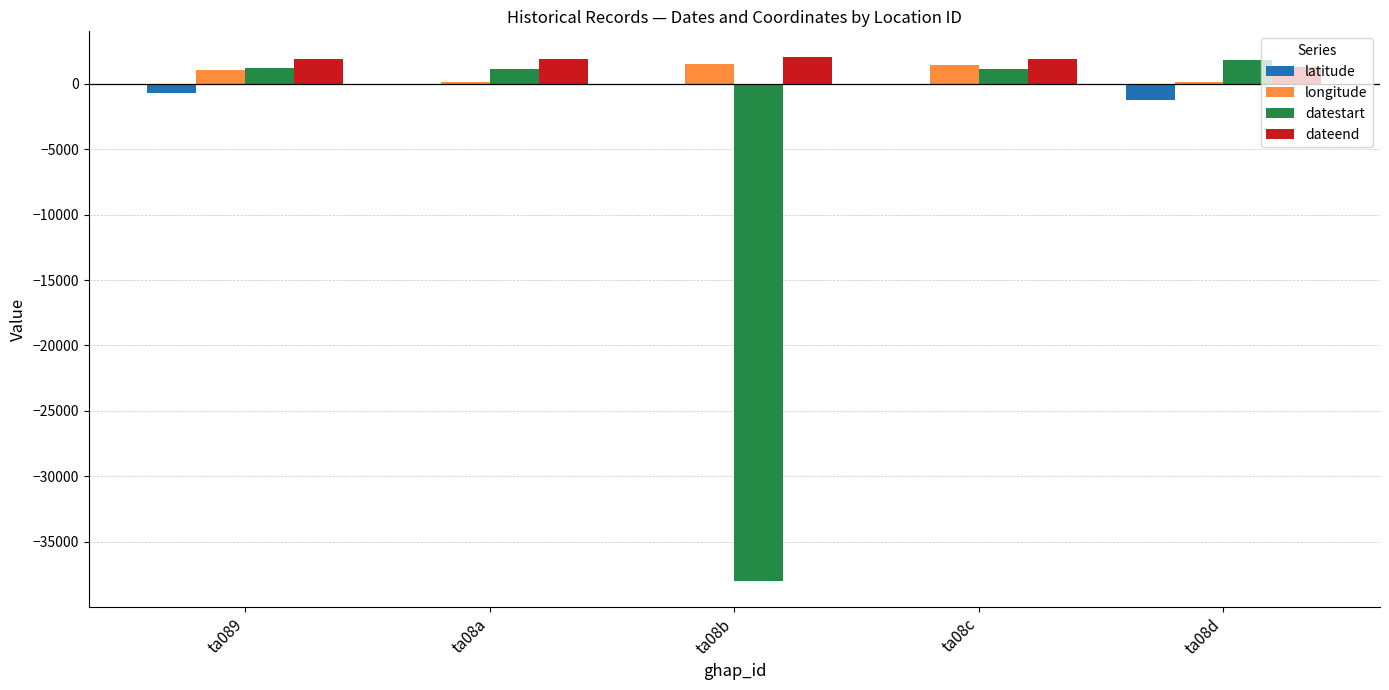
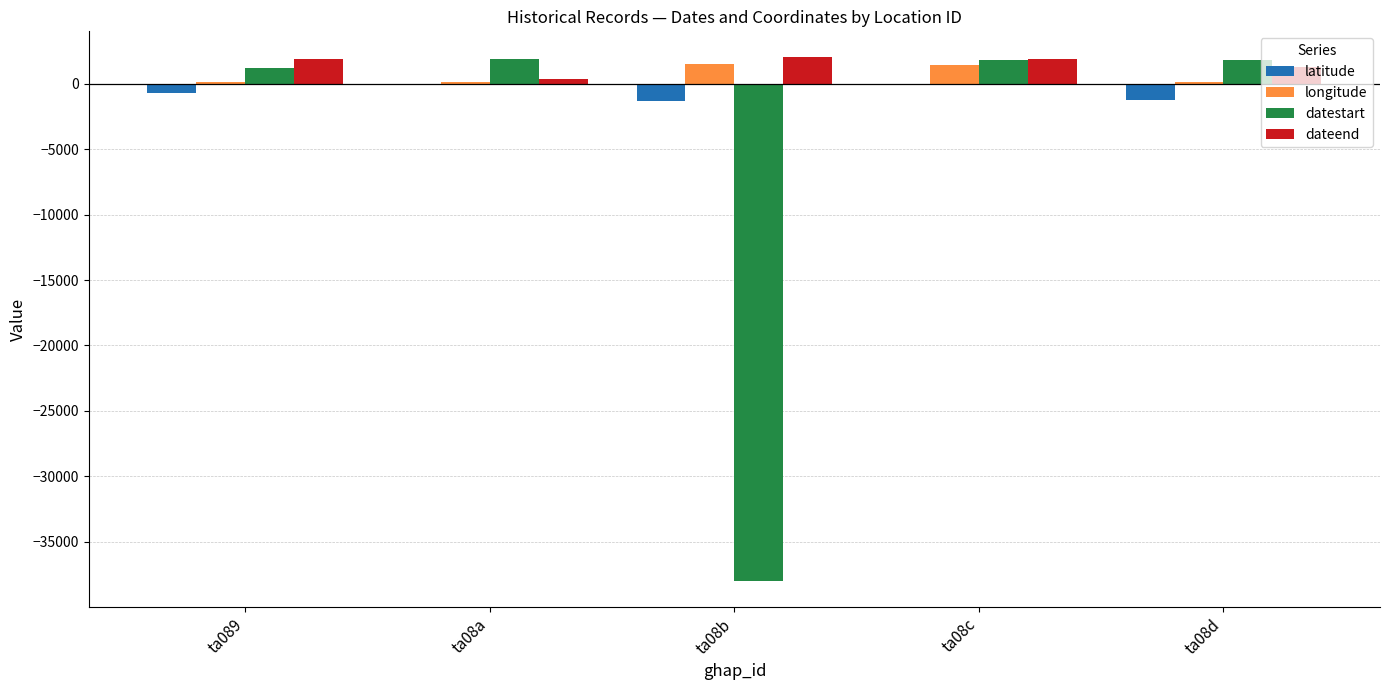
longitude, ta089: 1100 -> 200
datestart, ta08a: 1100 -> 1900
dateend, ta08a: 1900 -> 400
latitude, ta08b: 0 -> -1300
datestart, ta08c: 1100 -> 1800
